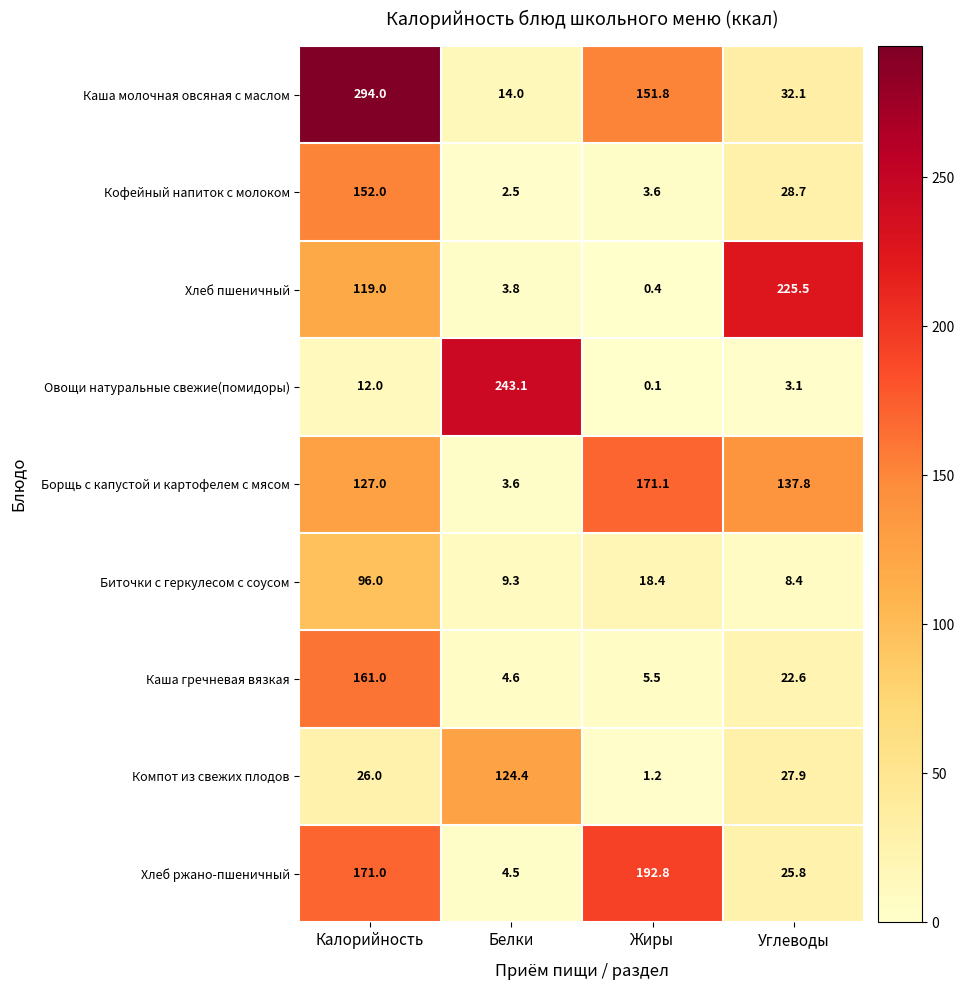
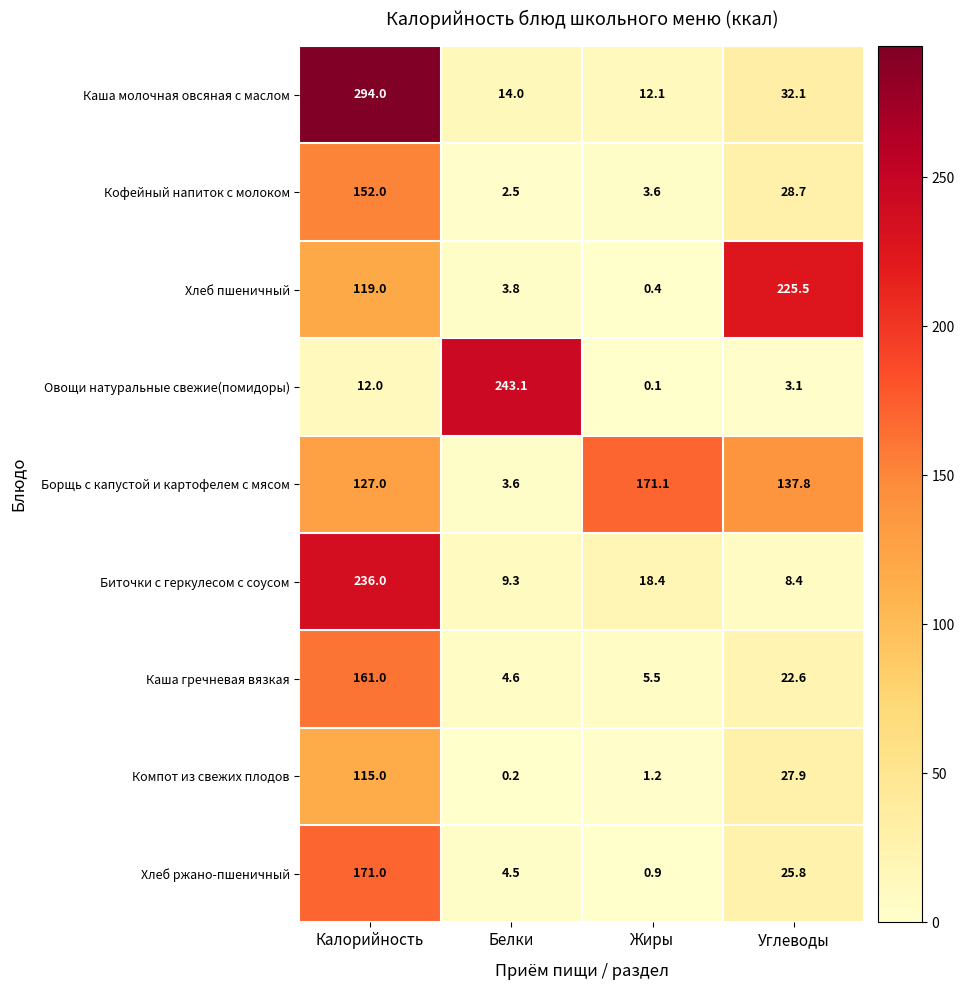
Каша молочная овсяная с маслом, Жиры: 151.8 -> 12.1
Биточки с геркулесом с соусом, Калорийность: 96.0 -> 236.0
Компот из свежих плодов, Калорийность: 26.0 -> 115.0
Компот из свежих плодов, Белки: 124.4 -> 0.2
Хлеб ржано-пшеничный, Жиры: 192.8 -> 0.9
